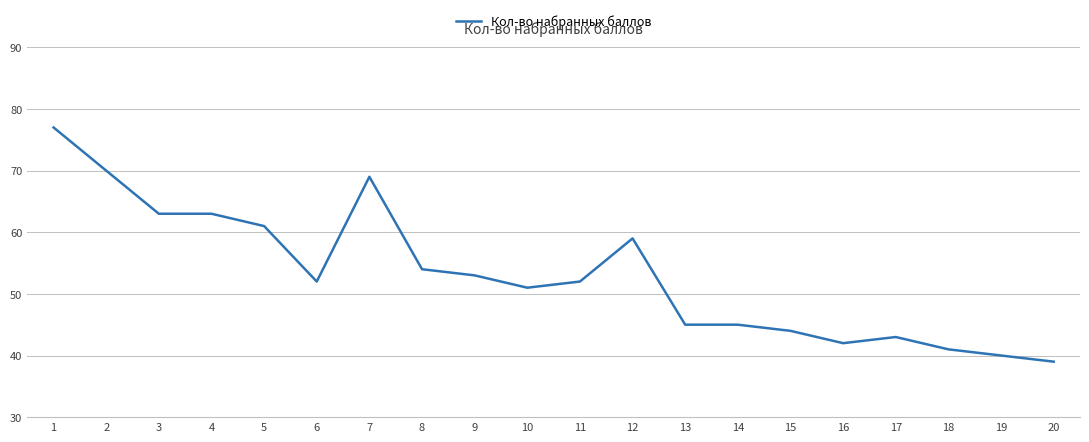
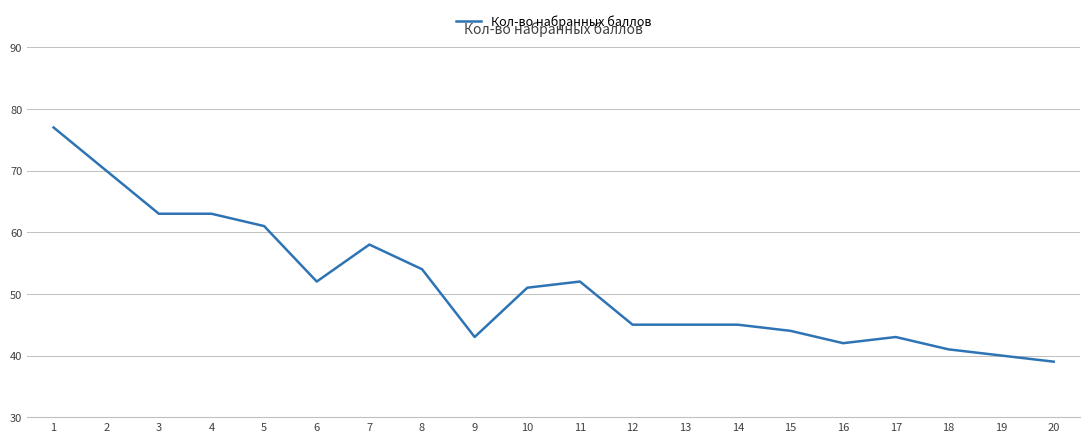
7: 69 -> 58
9: 53 -> 43
12: 59 -> 45
